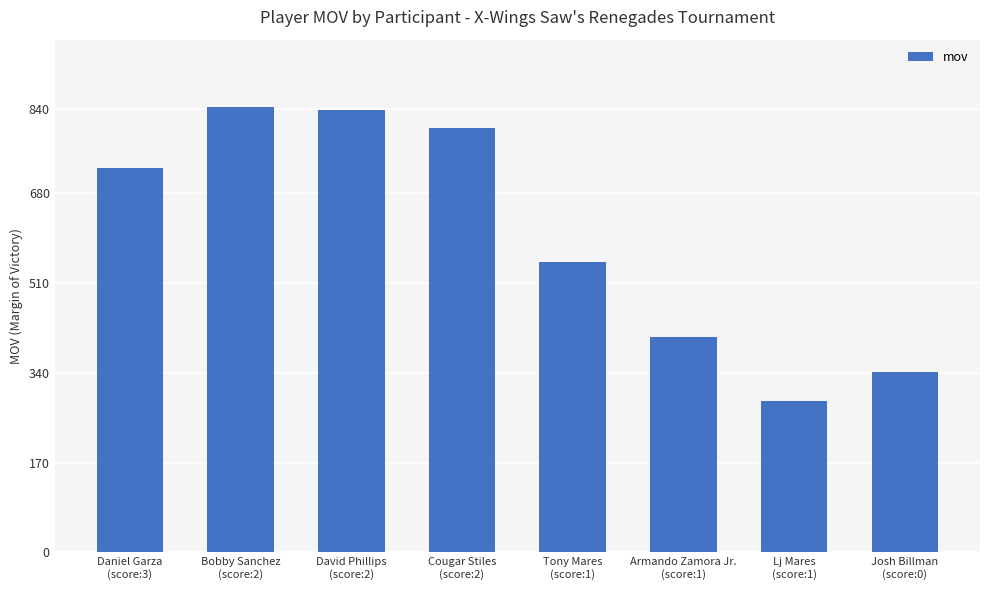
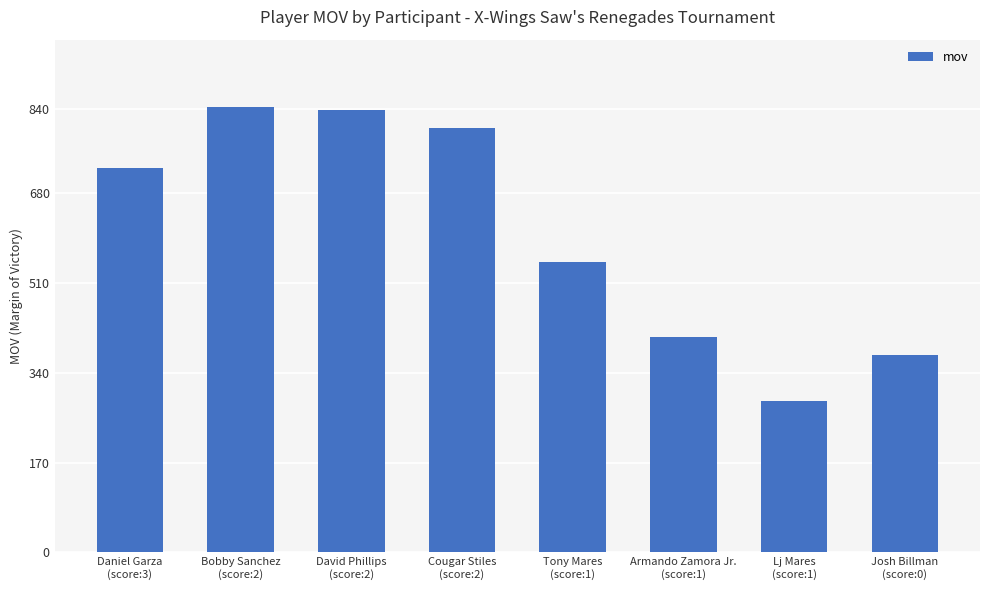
Josh Billman (score:0): 340 -> 370
